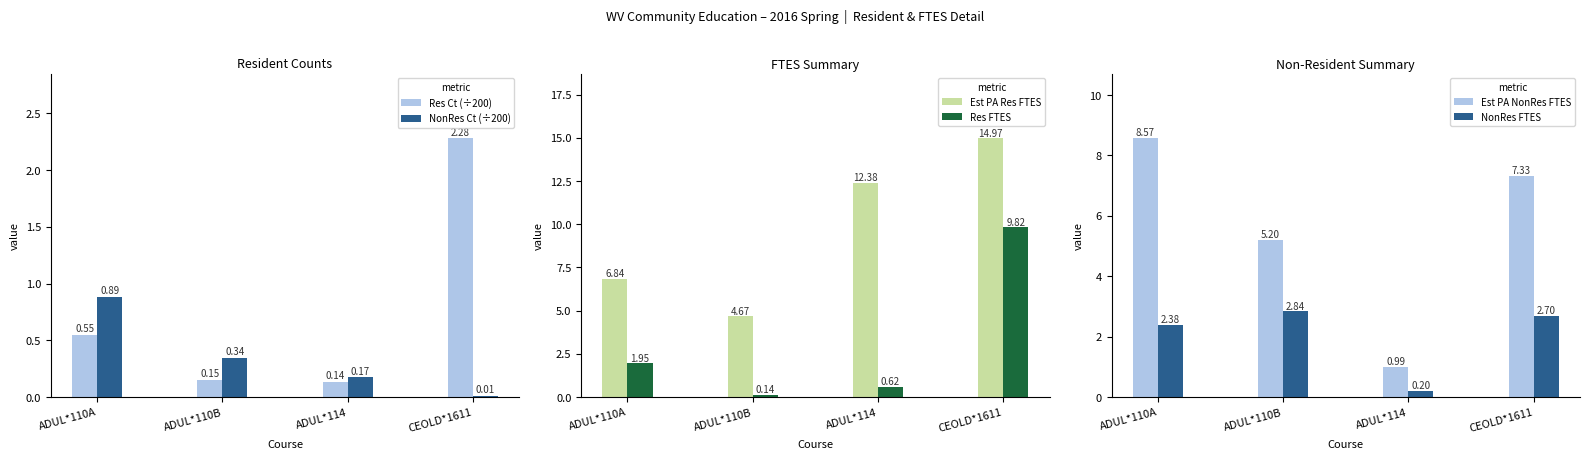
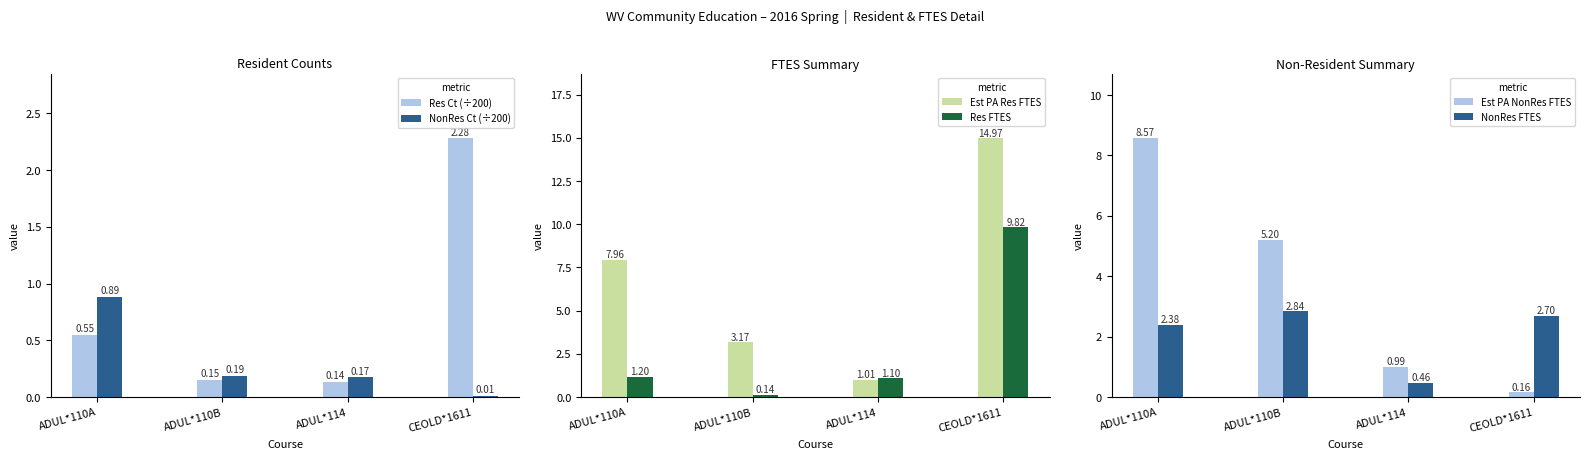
Resident Counts, NonRes Ct (÷200), ADUL*110B: 0.34 -> 0.19
FTES Summary, Est PA Res FTES, ADUL*110A: 6.84 -> 7.96
FTES Summary, Res FTES, ADUL*110A: 1.95 -> 1.20
FTES Summary, Est PA Res FTES, ADUL*110B: 4.67 -> 3.17
FTES Summary, Est PA Res FTES, ADUL*114: 12.38 -> 1.01
FTES Summary, Res FTES, ADUL*114: 0.62 -> 1.10
Non-Resident Summary, NonRes FTES, ADUL*114: 0.20 -> 0.46
Non-Resident Summary, Est PA NonRes FTES, CEOLD*1611: 7.33 -> 0.16
